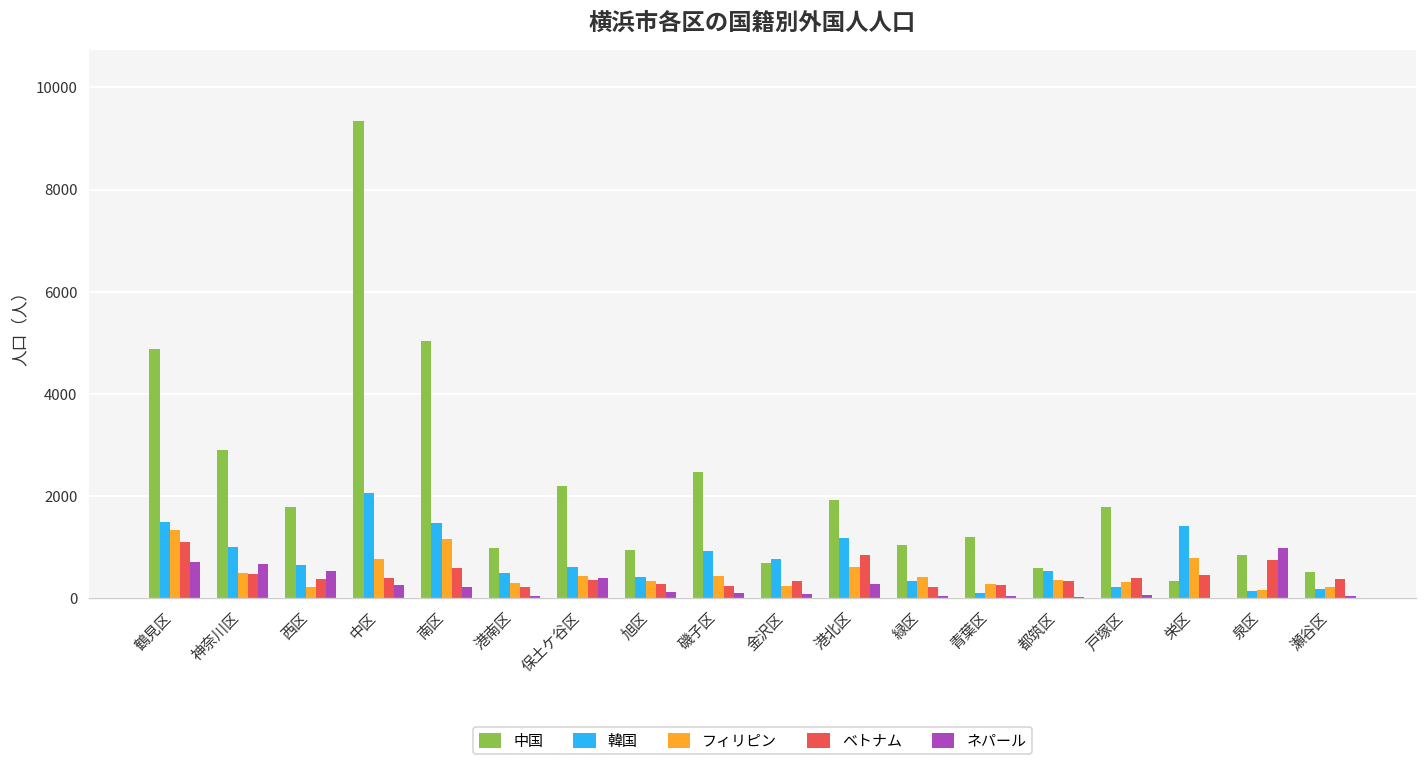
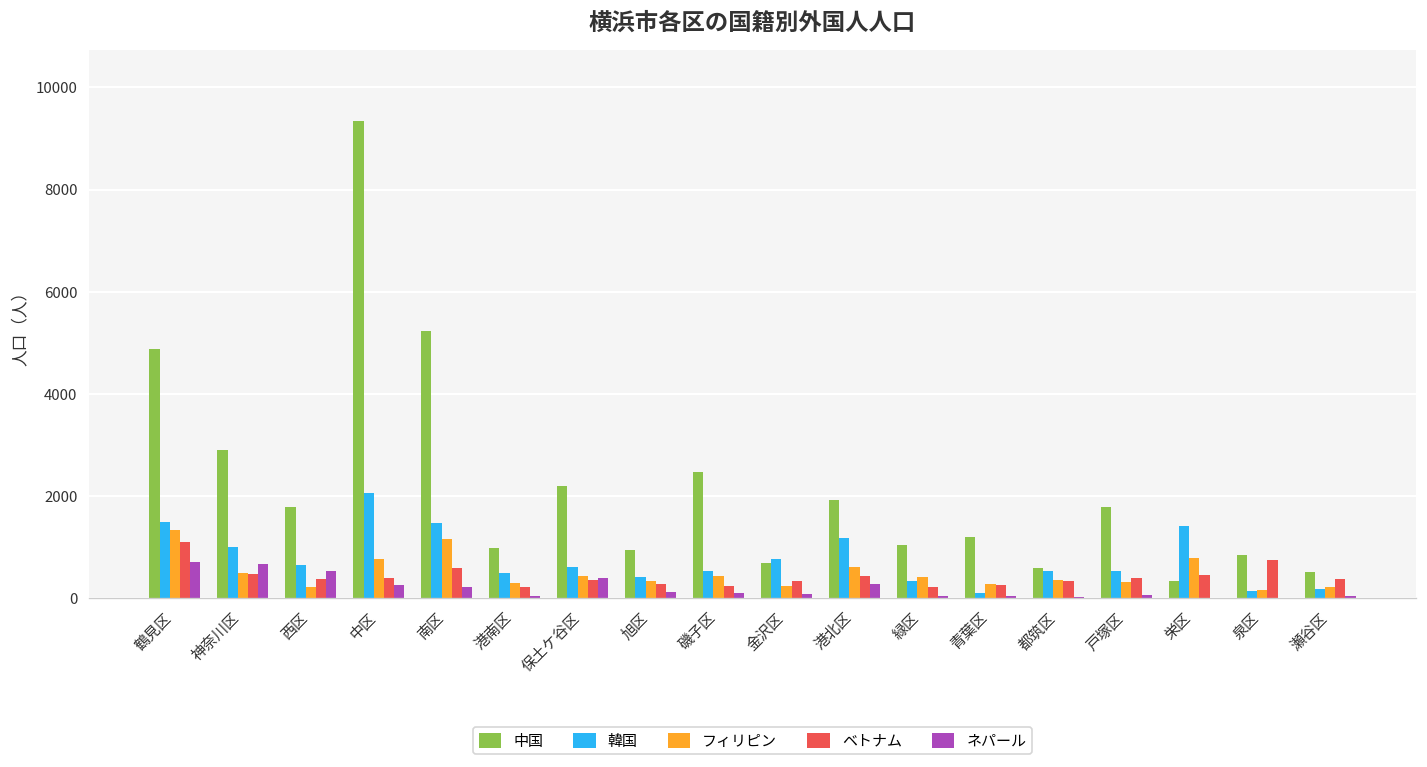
中国, 南区: 5000 -> 5200
韓国, 磯子区: 900 -> 500
ベトナム, 港北区: 900 -> 400
韓国, 戸塚区: 200 -> 500
ネパール, 泉区: 1000 -> 0
